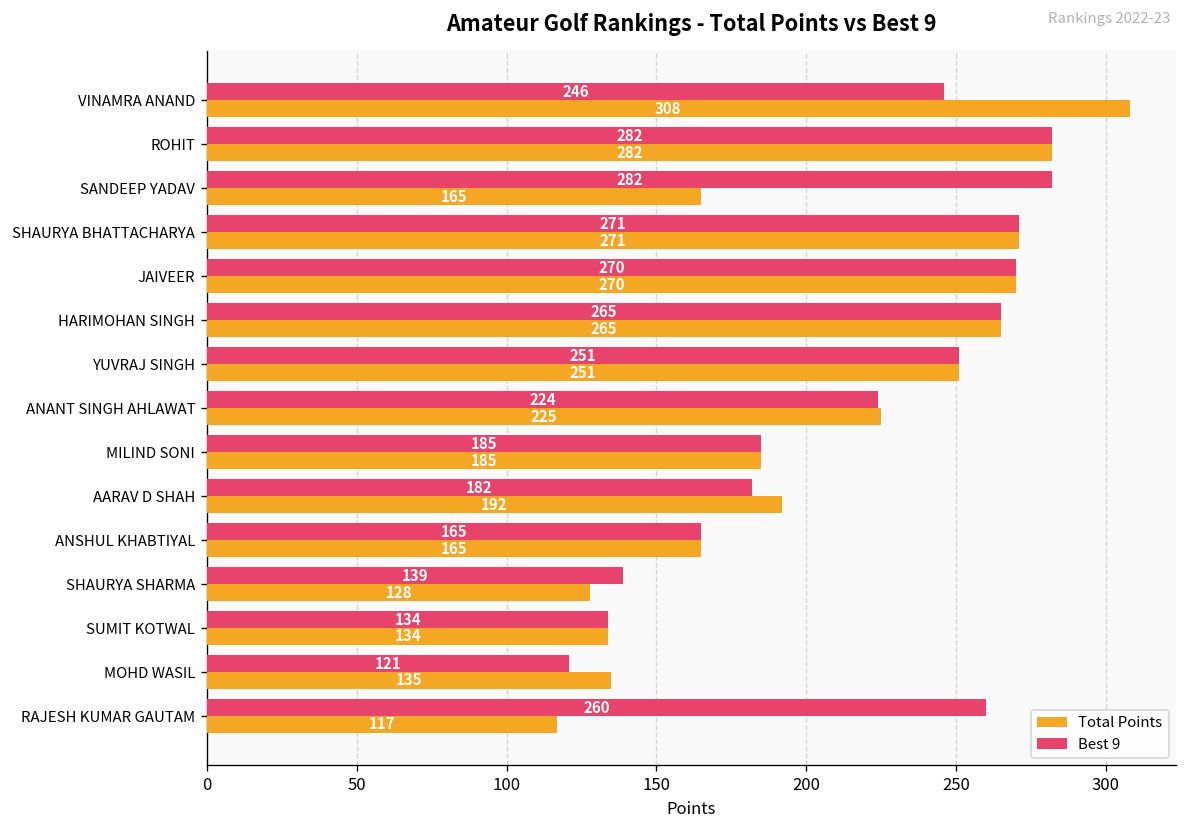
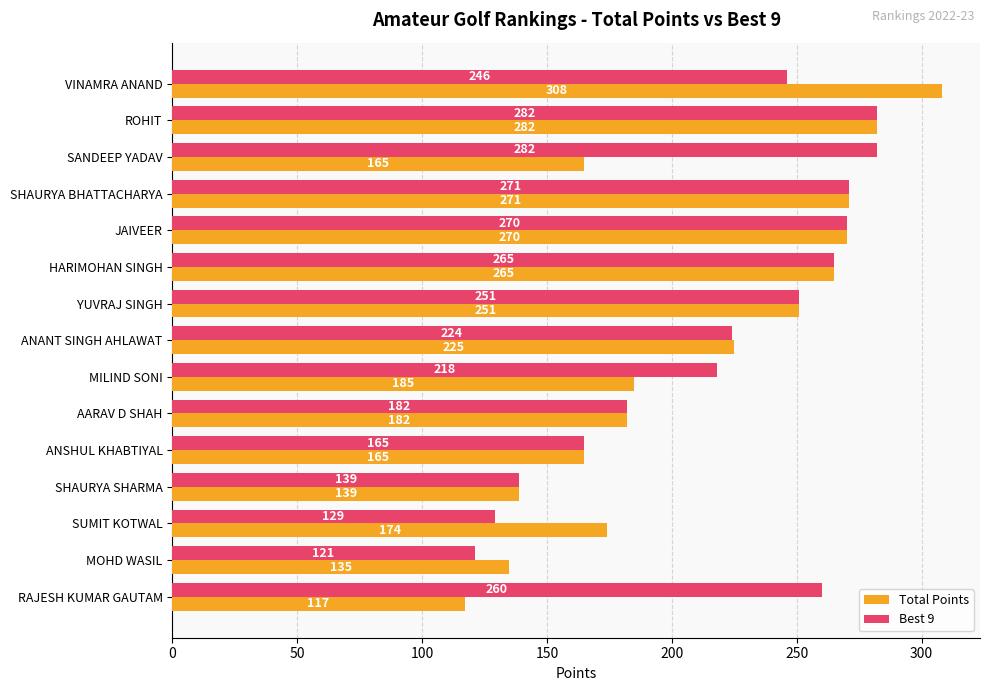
Best 9, MILIND SONI: 185 -> 218
Total Points, AARAV D SHAH: 192 -> 182
Total Points, SHAURYA SHARMA: 128 -> 139
Best 9, SUMIT KOTWAL: 134 -> 129
Total Points, SUMIT KOTWAL: 134 -> 174
